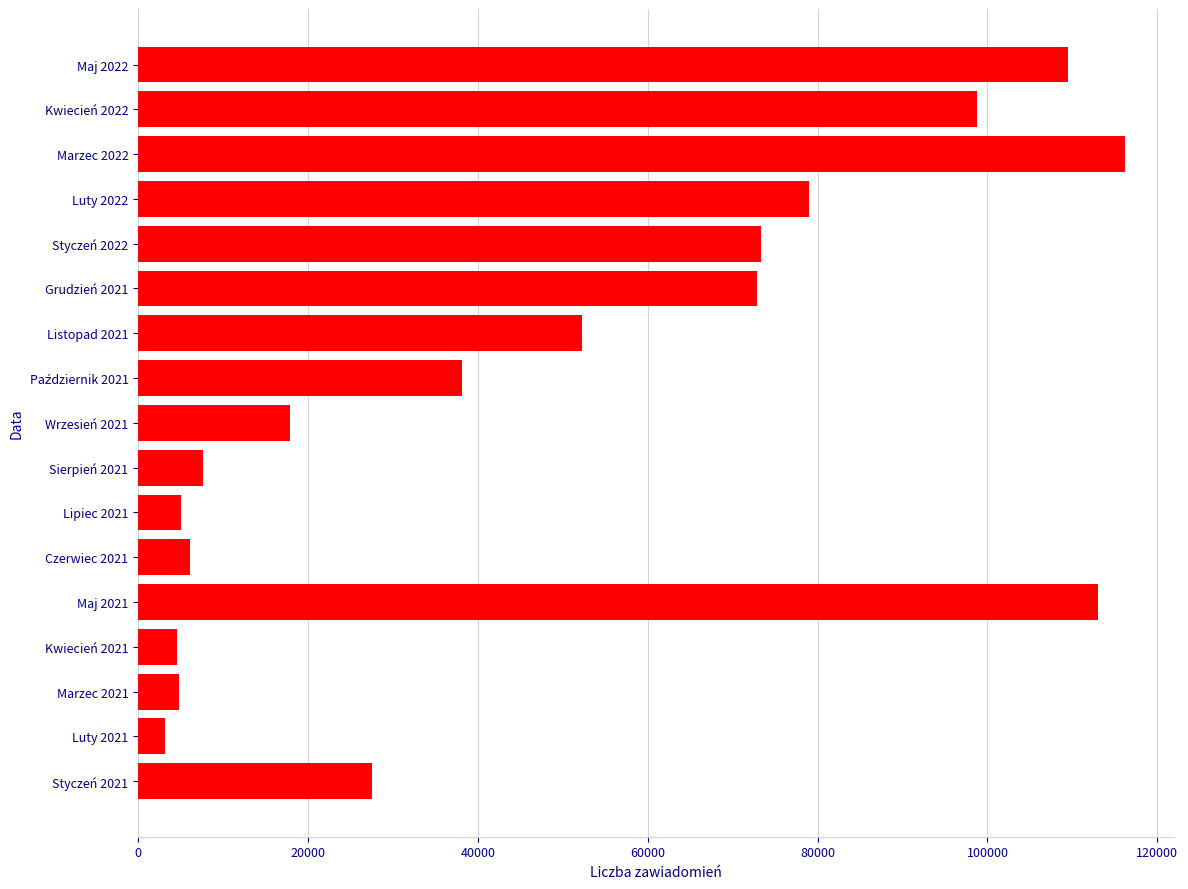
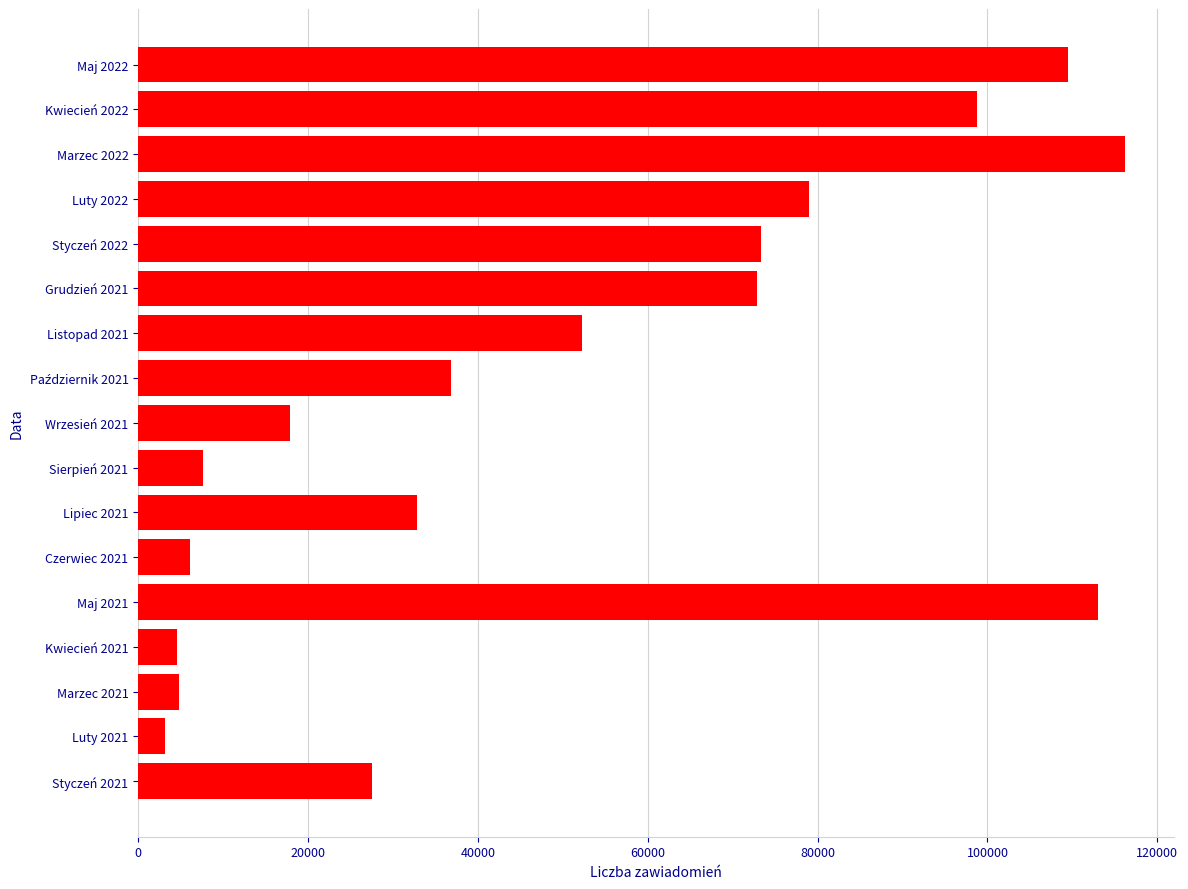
Październik 2021: 38000 -> 37000
Lipiec 2021: 5000 -> 33000
